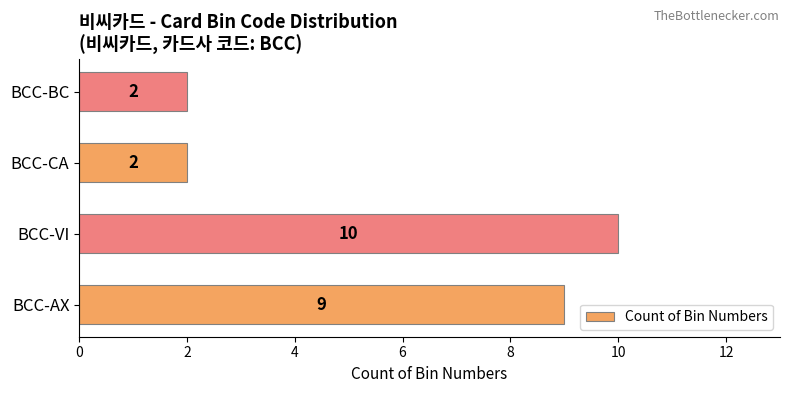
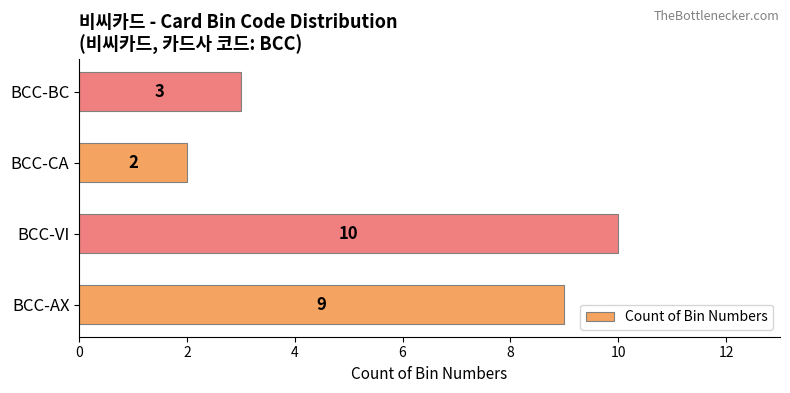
BCC-BC: 2 -> 3
